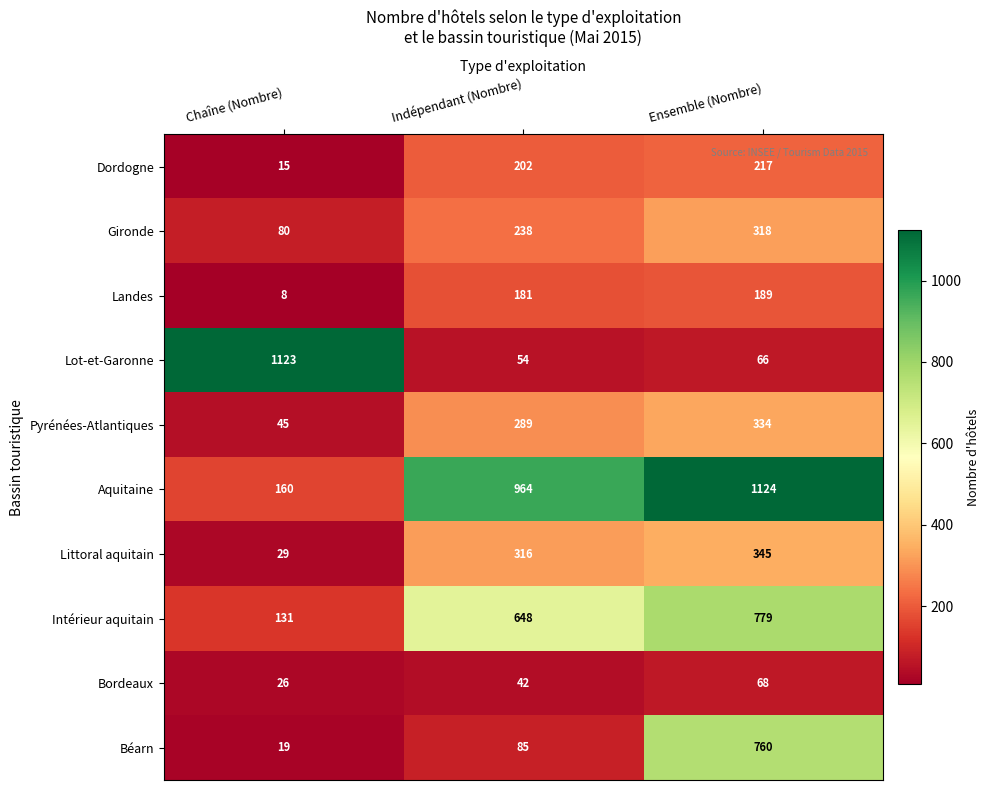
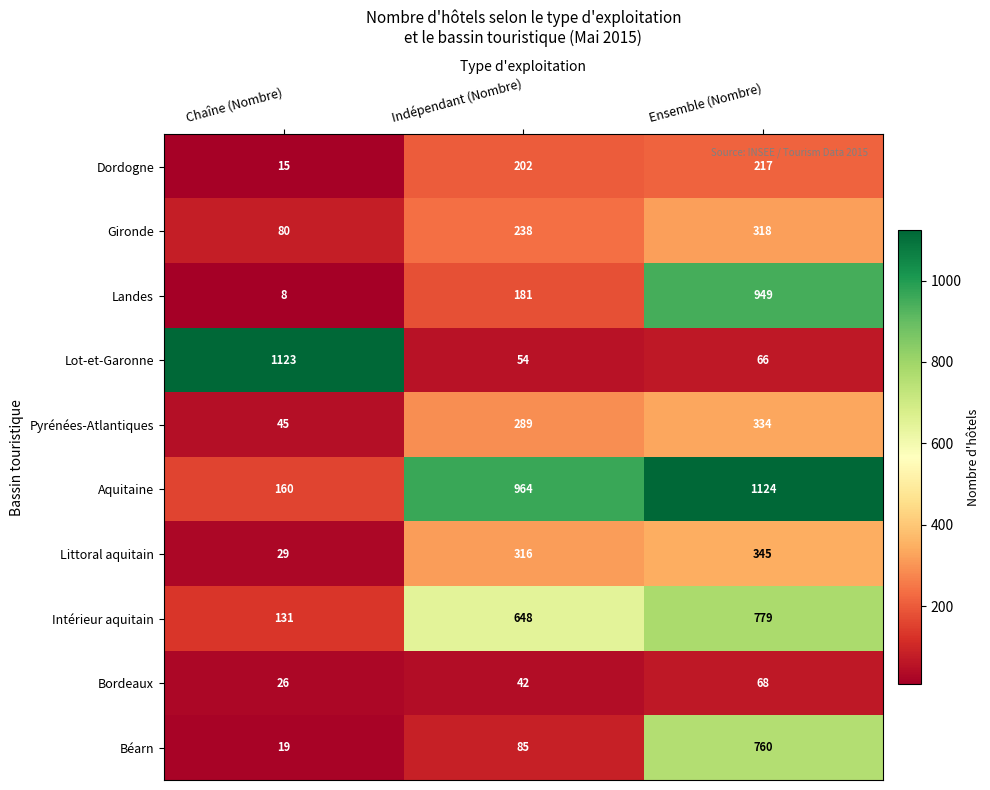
Landes, Ensemble (Nombre): 189 -> 949
